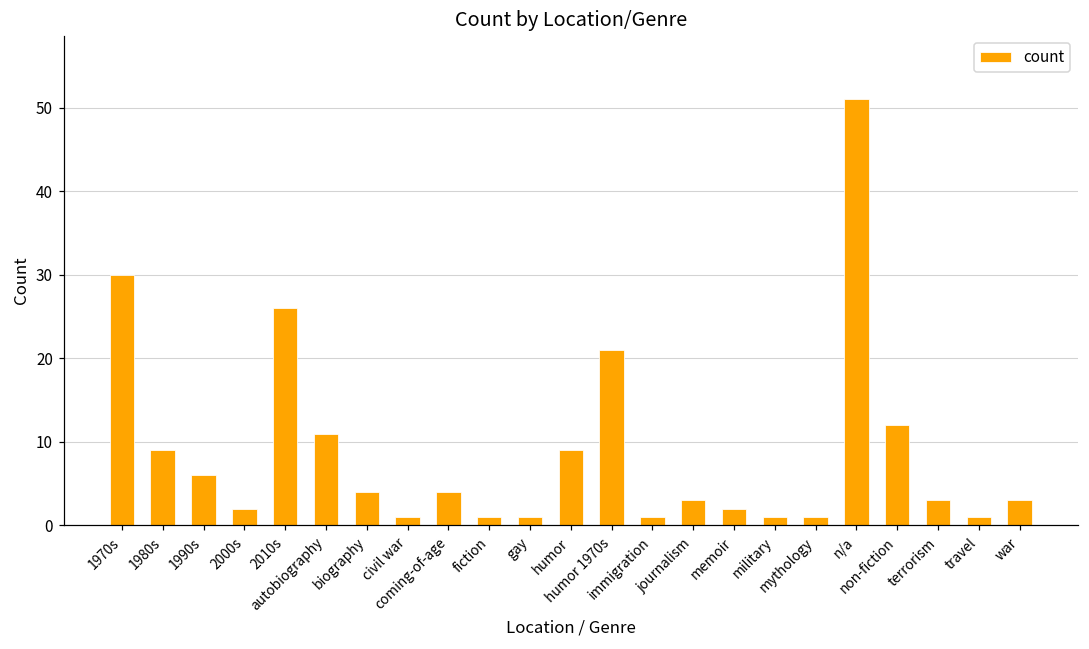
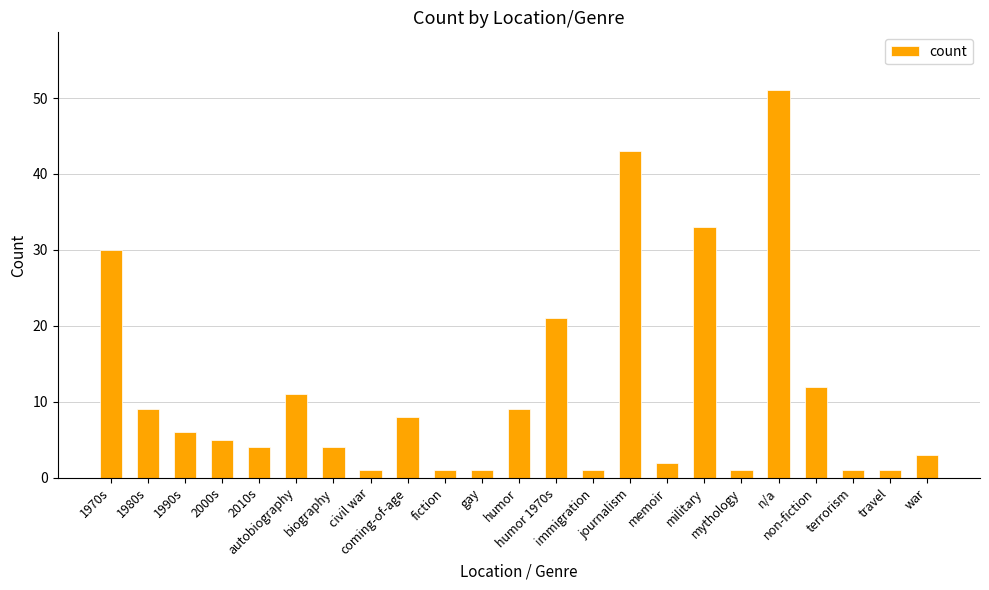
2000s: 2 -> 5
2010s: 26 -> 4
coming-of-age: 4 -> 8
journalism: 3 -> 43
military: 1 -> 33
terrorism: 3 -> 1
